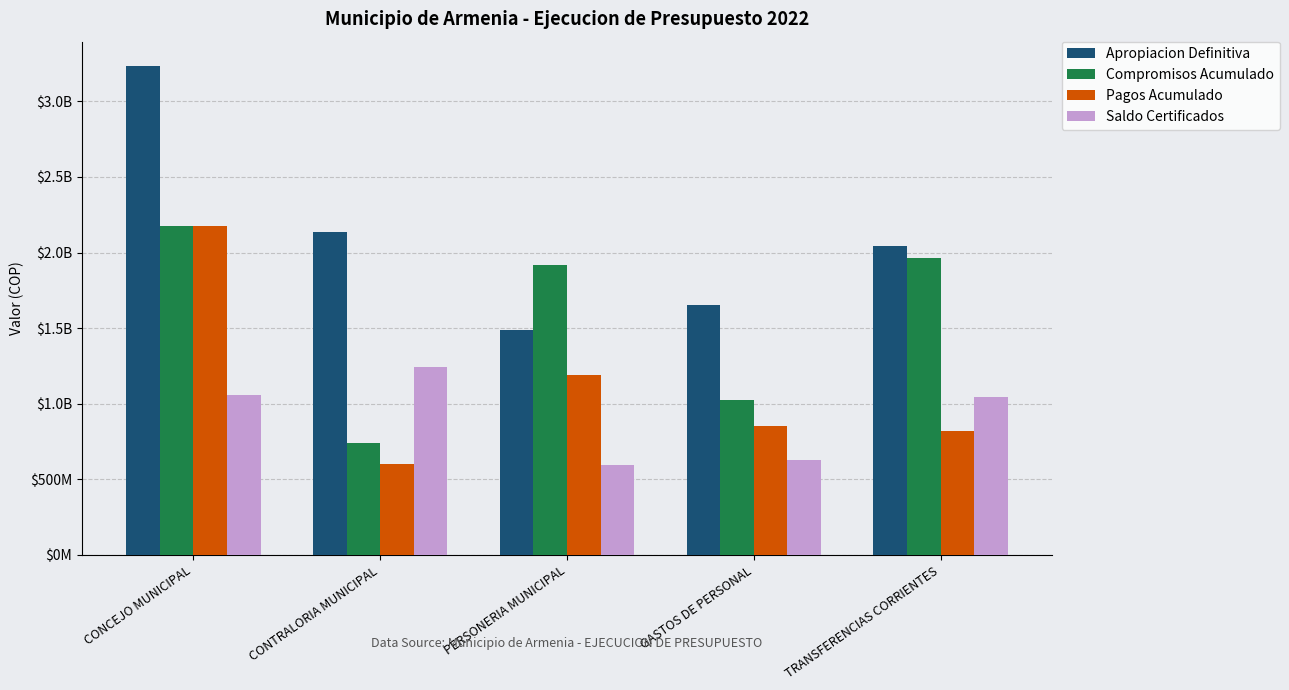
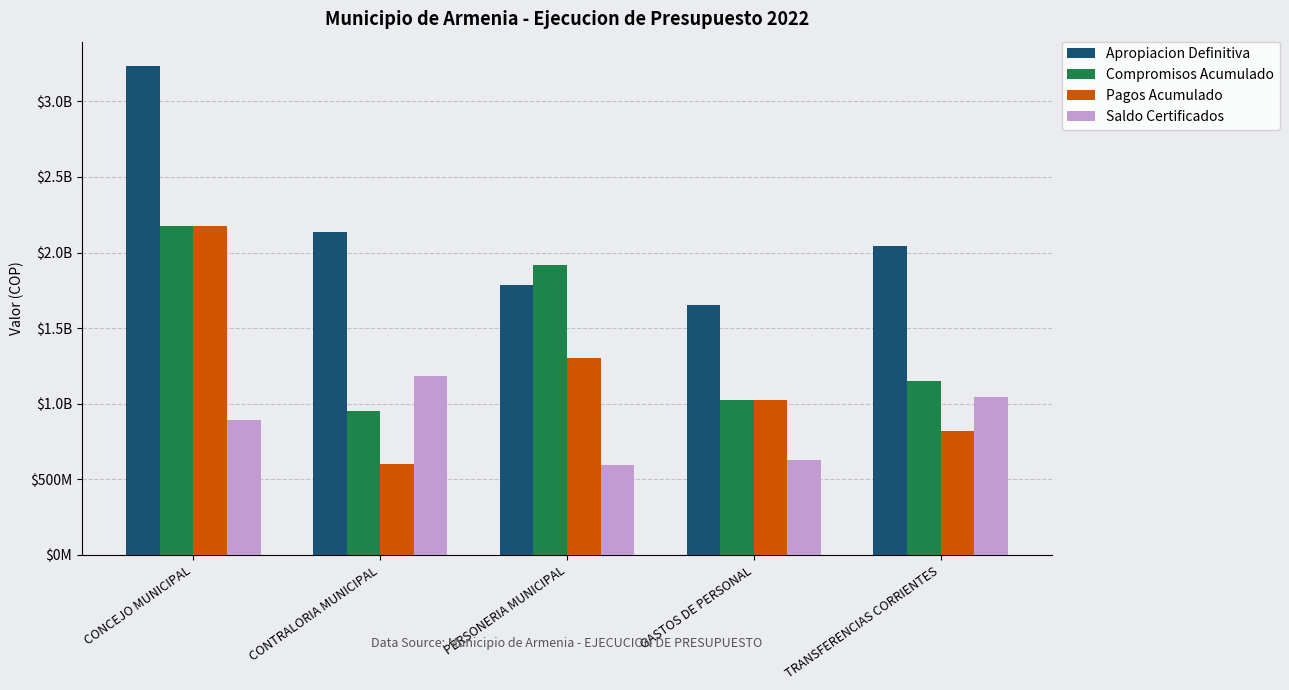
Saldo Certificados, CONCEJO MUNICIPAL: $1060000000 -> $890000000
Compromisos Acumulado, CONTRALORIA MUNICIPAL: $740000000 -> $950000000
Saldo Certificados, CONTRALORIA MUNICIPAL: $1240000000 -> $1180000000
Apropiacion Definitiva, PERSONERIA MUNICIPAL: $1490000000 -> $1790000000
Pagos Acumulado, PERSONERIA MUNICIPAL: $1190000000 -> $1300000000
Pagos Acumulado, GASTOS DE PERSONAL: $850000000 -> $1030000000
Compromisos Acumulado, TRANSFERENCIAS CORRIENTES: $1960000000 -> $1150000000
